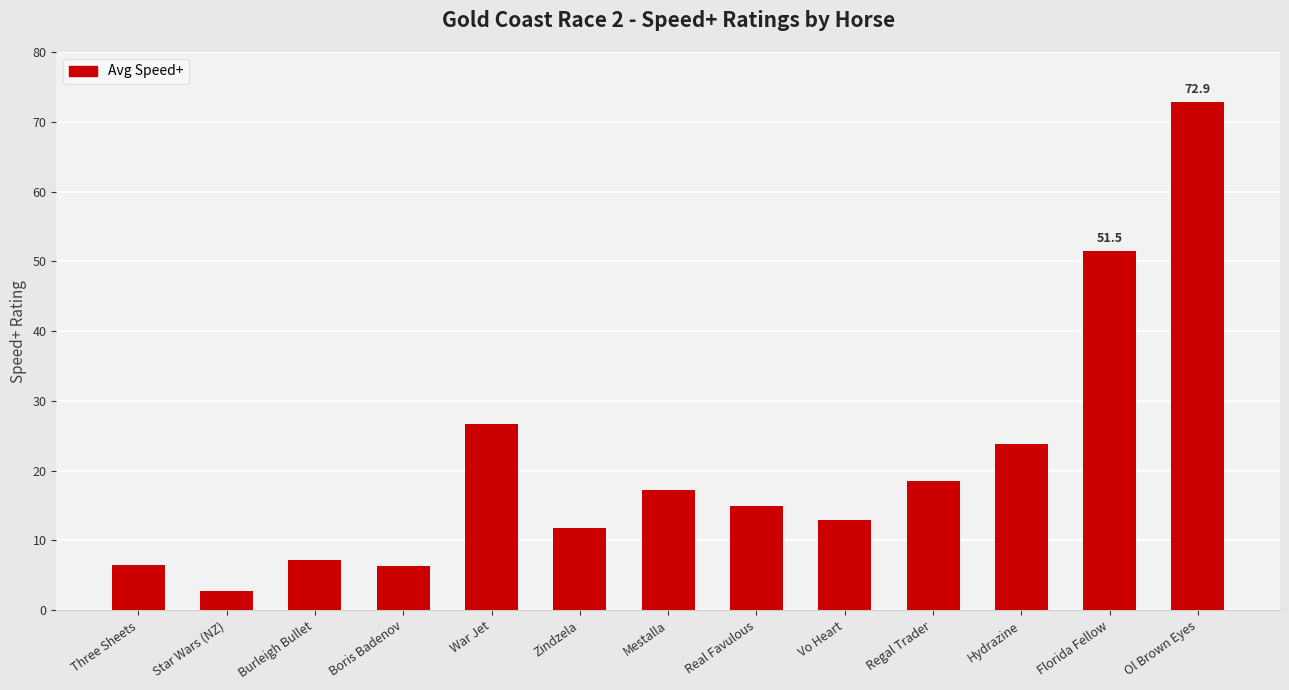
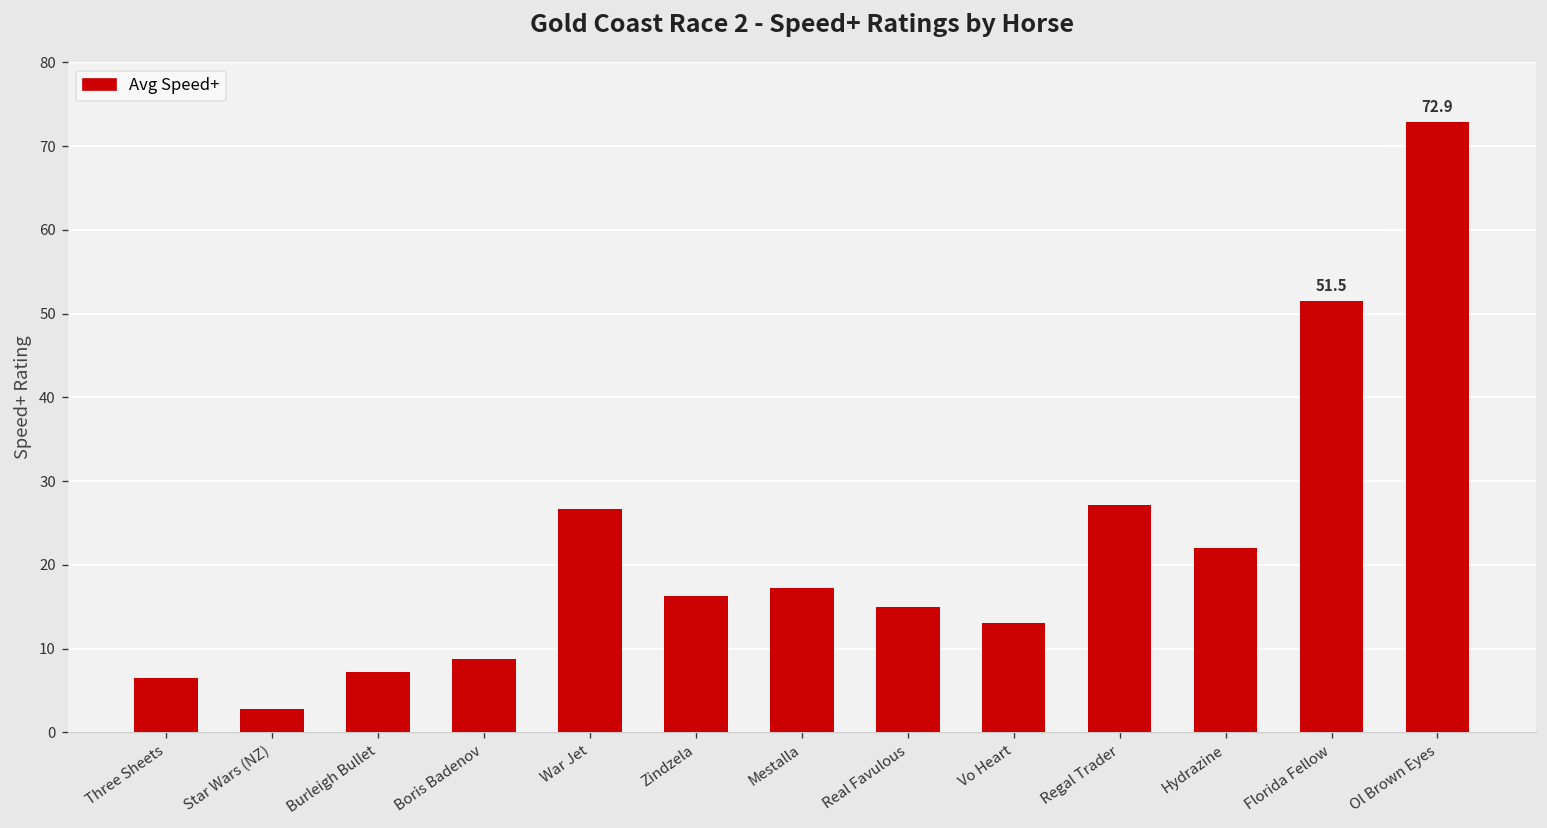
Boris Badenov: 6 -> 9
Zindzela: 12 -> 16
Regal Trader: 19 -> 27
Hydrazine: 24 -> 22
